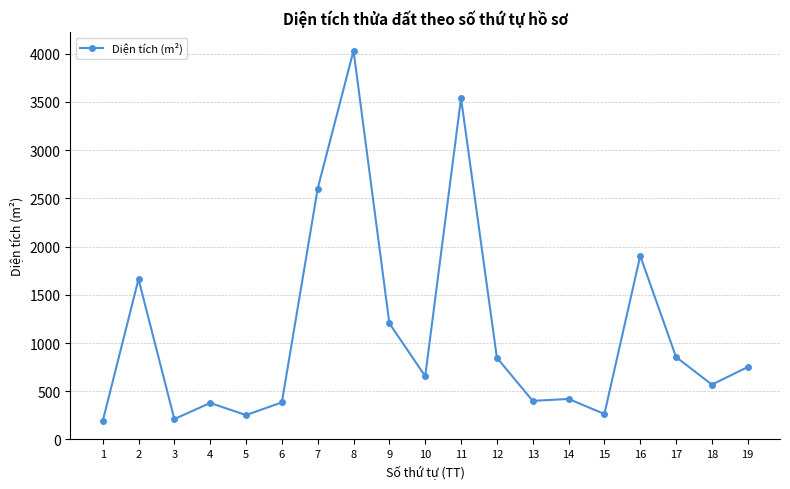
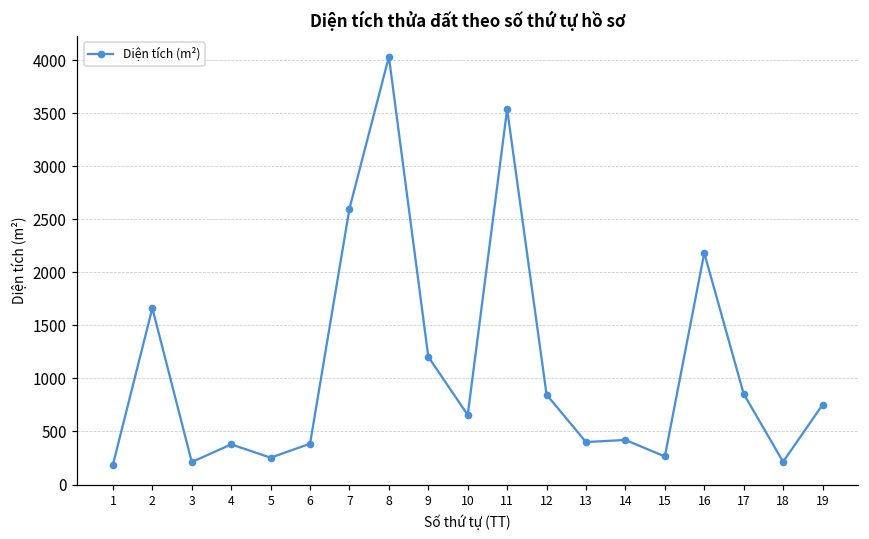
16: 1900 -> 2200
18: 600 -> 200
